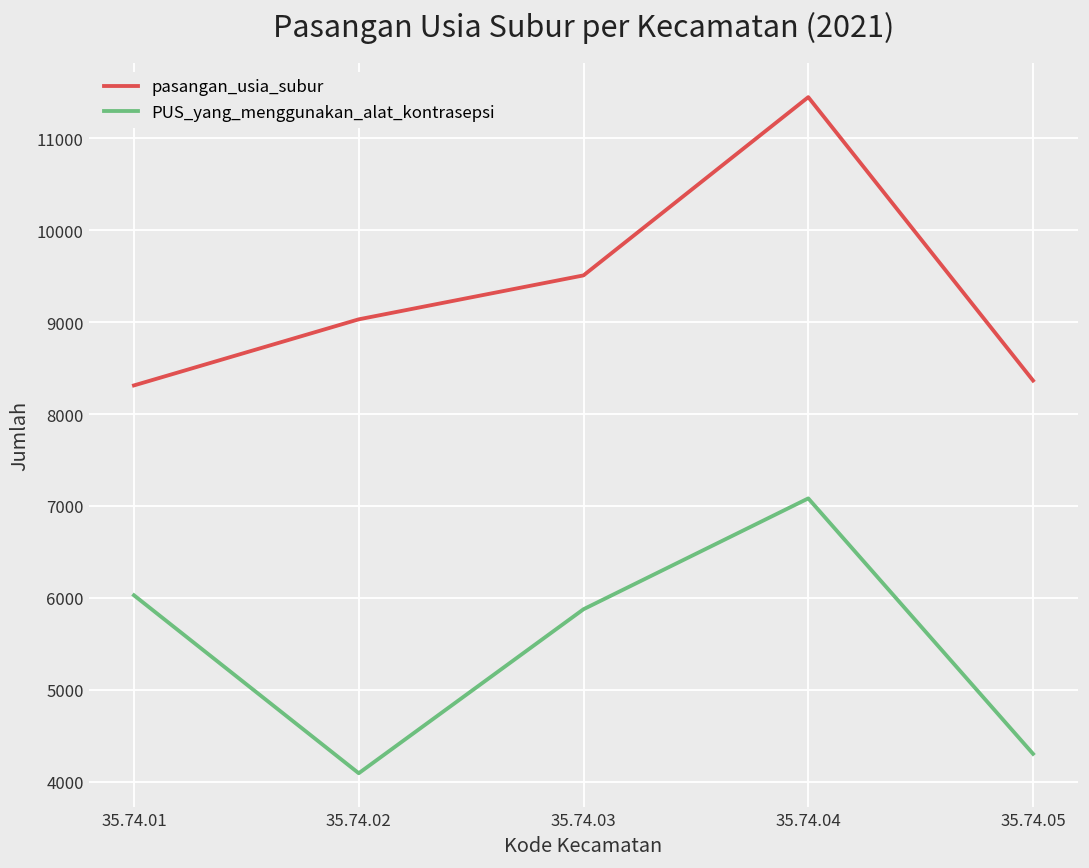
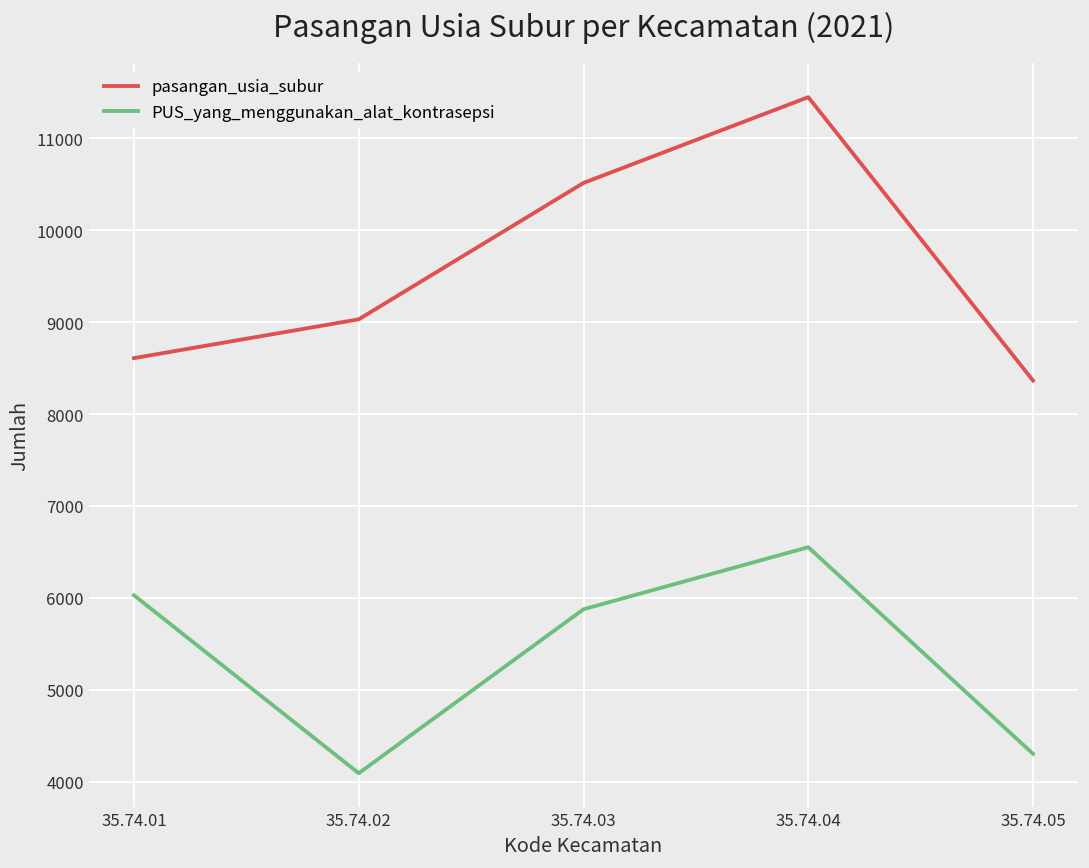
pasangan_usia_subur, 35.74.01: 8300 -> 8600
pasangan_usia_subur, 35.74.03: 9500 -> 10500
PUS_yang_menggunakan_alat_kontrasepsi, 35.74.04: 7100 -> 6600
